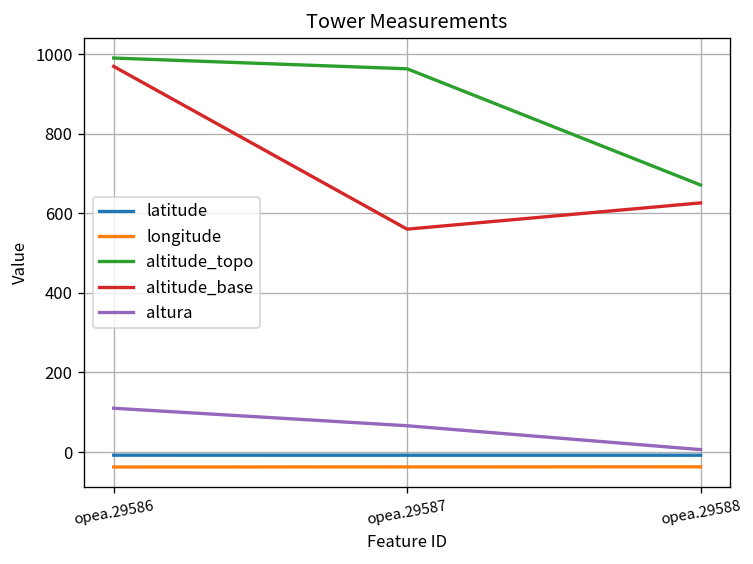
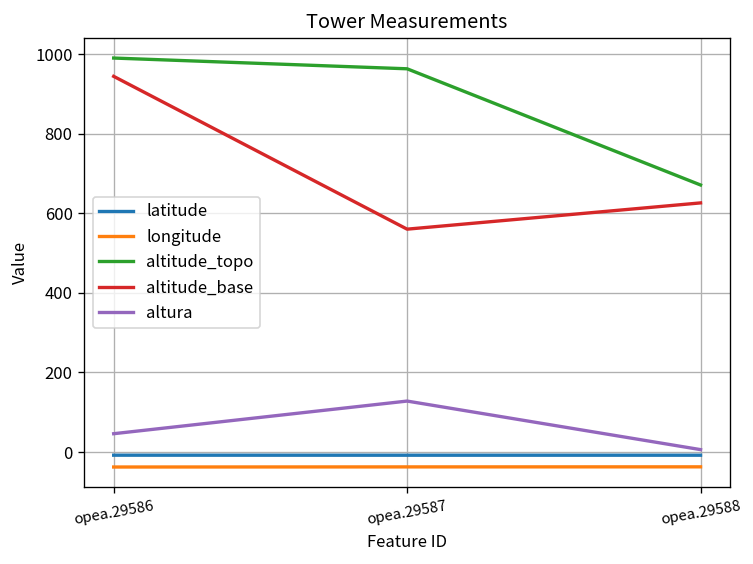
altitude_base, opea.29586: 970 -> 940
altura, opea.29586: 110 -> 50
altura, opea.29587: 70 -> 130
